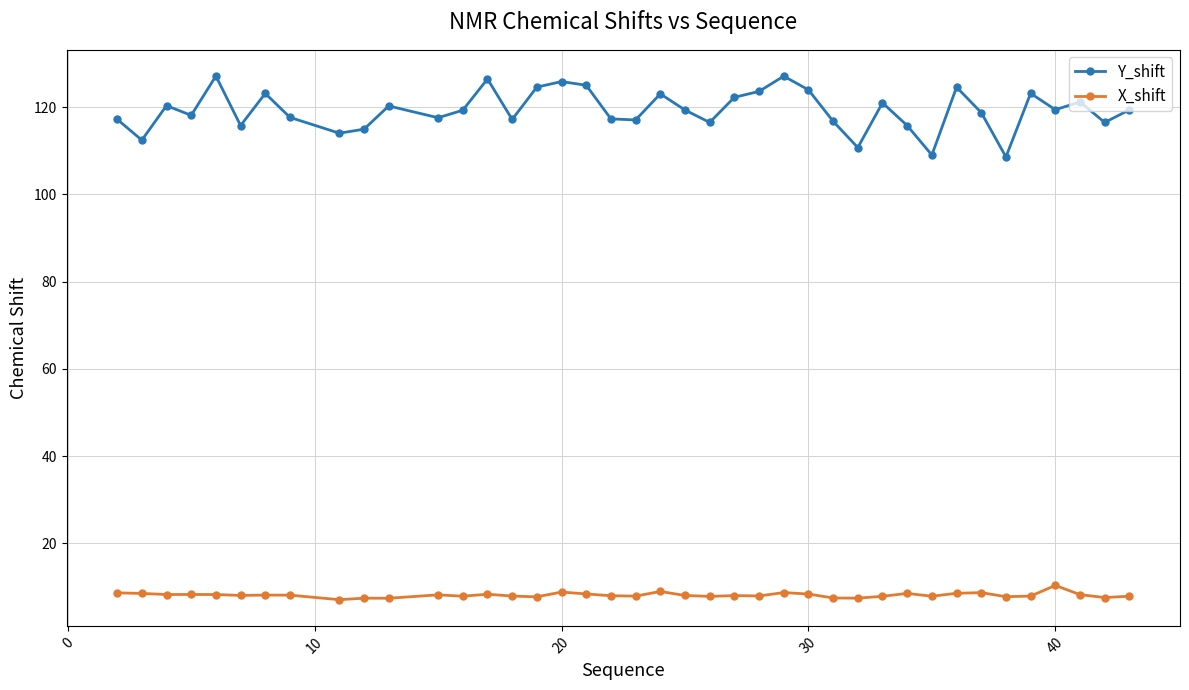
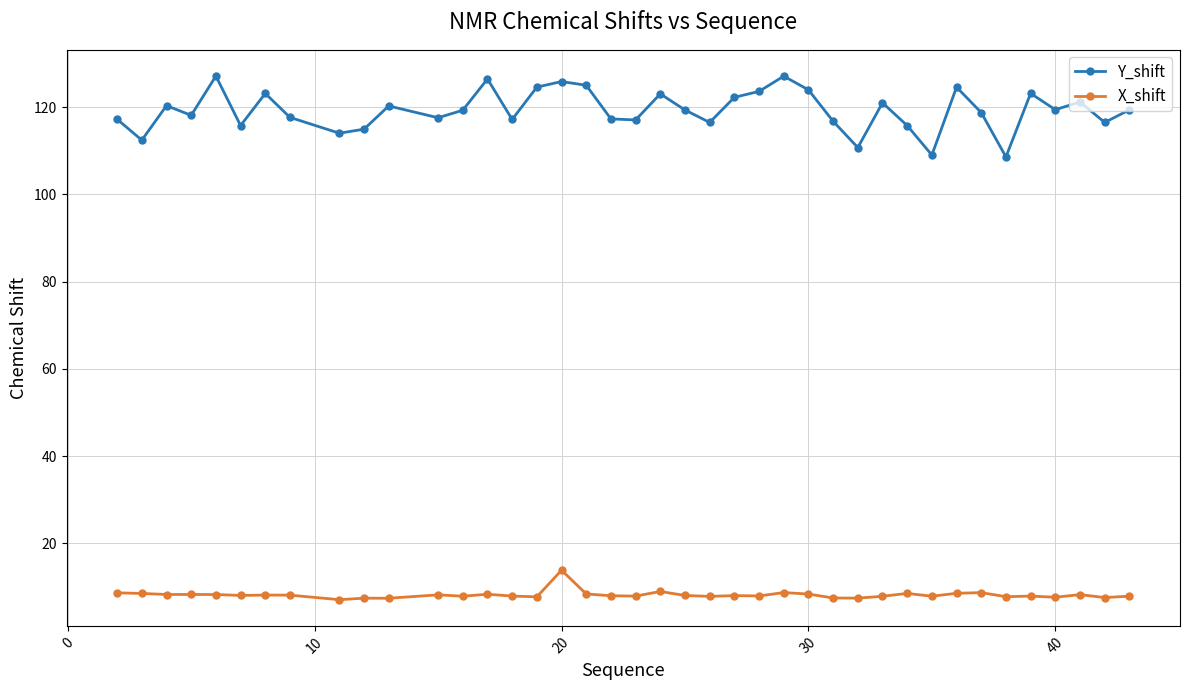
X_shift, 20: 9 -> 14
X_shift, 40: 10 -> 8
